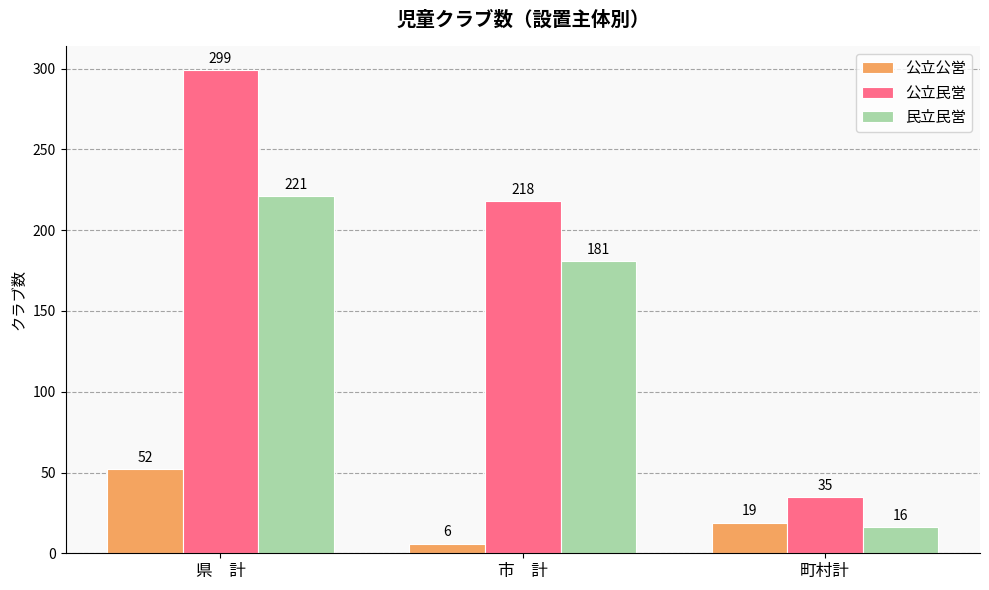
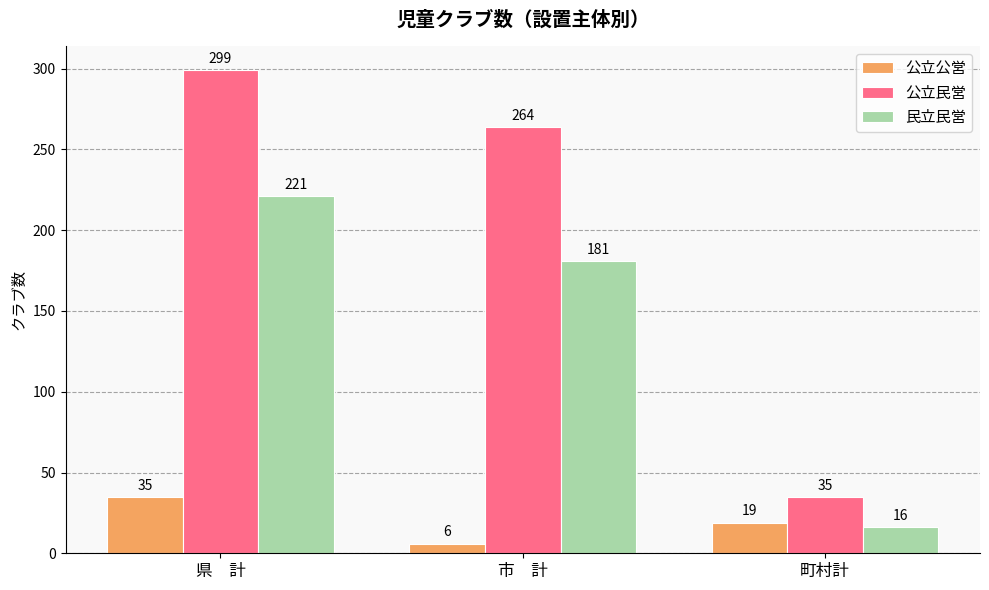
公立公営, 県 計: 52 -> 35
公立民営, 市 計: 218 -> 264
